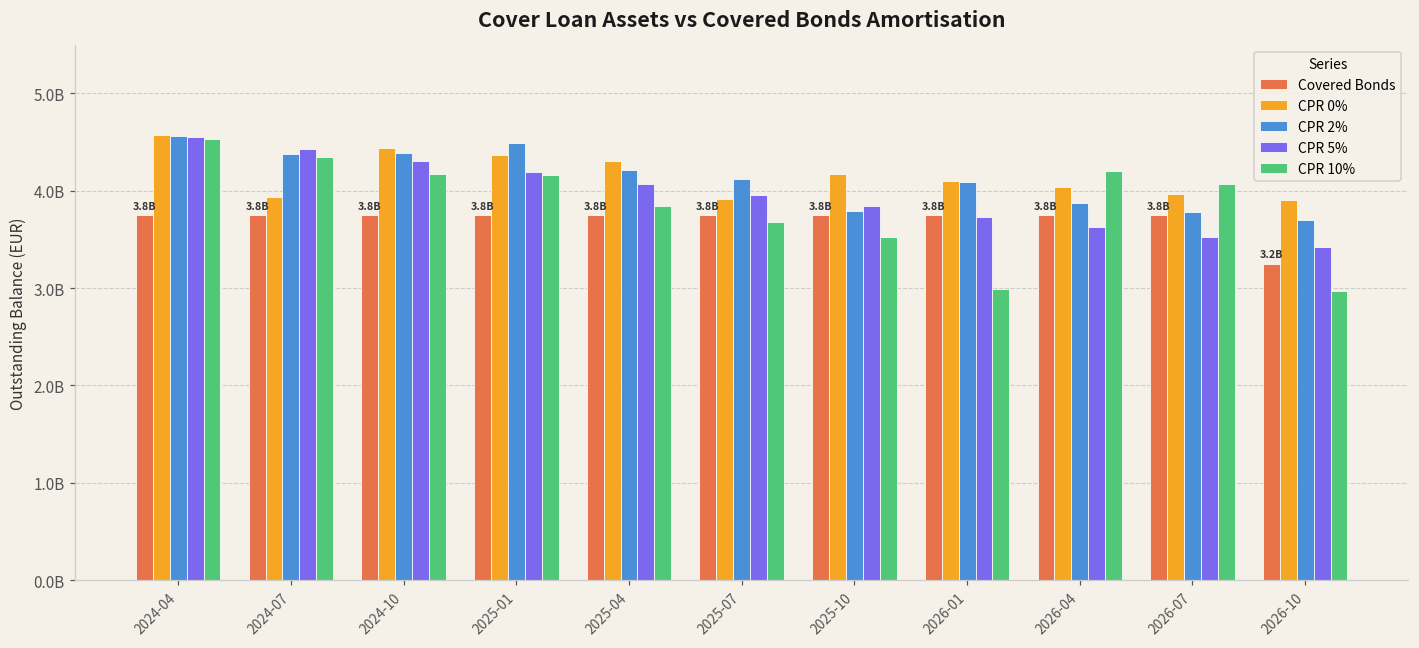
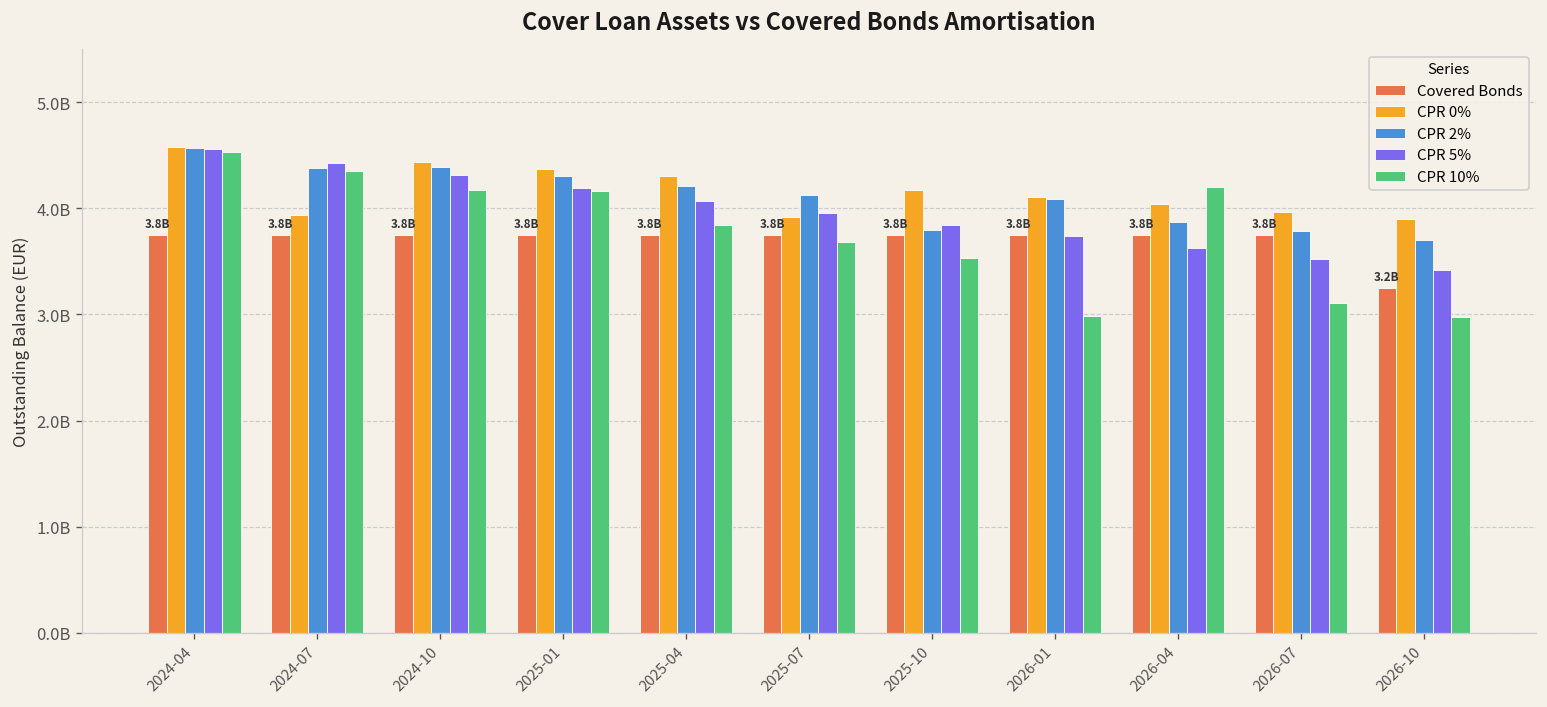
CPR 2%, 2025-01: 4500000000 -> 4300000000
CPR 10%, 2026-07: 4100000000 -> 3100000000
